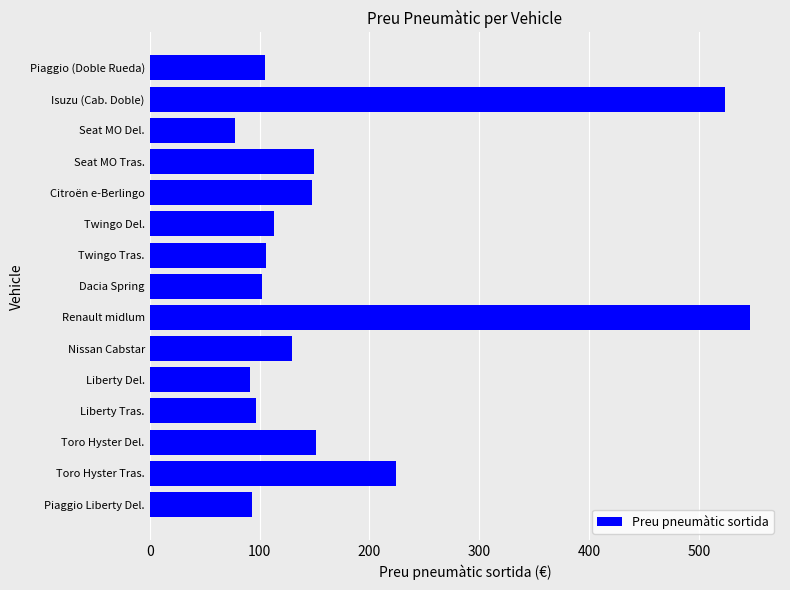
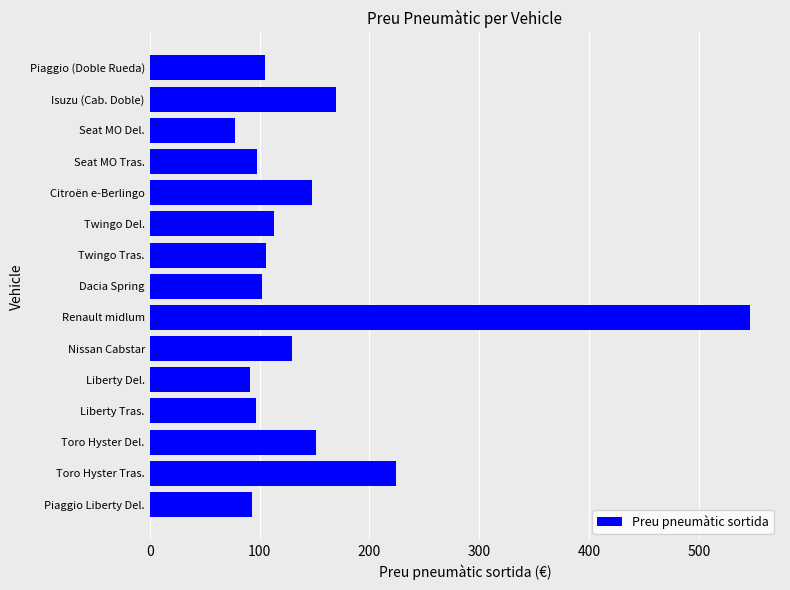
Isuzu (Cab. Doble): 524 -> 170
Seat MO Tras.: 150 -> 98
